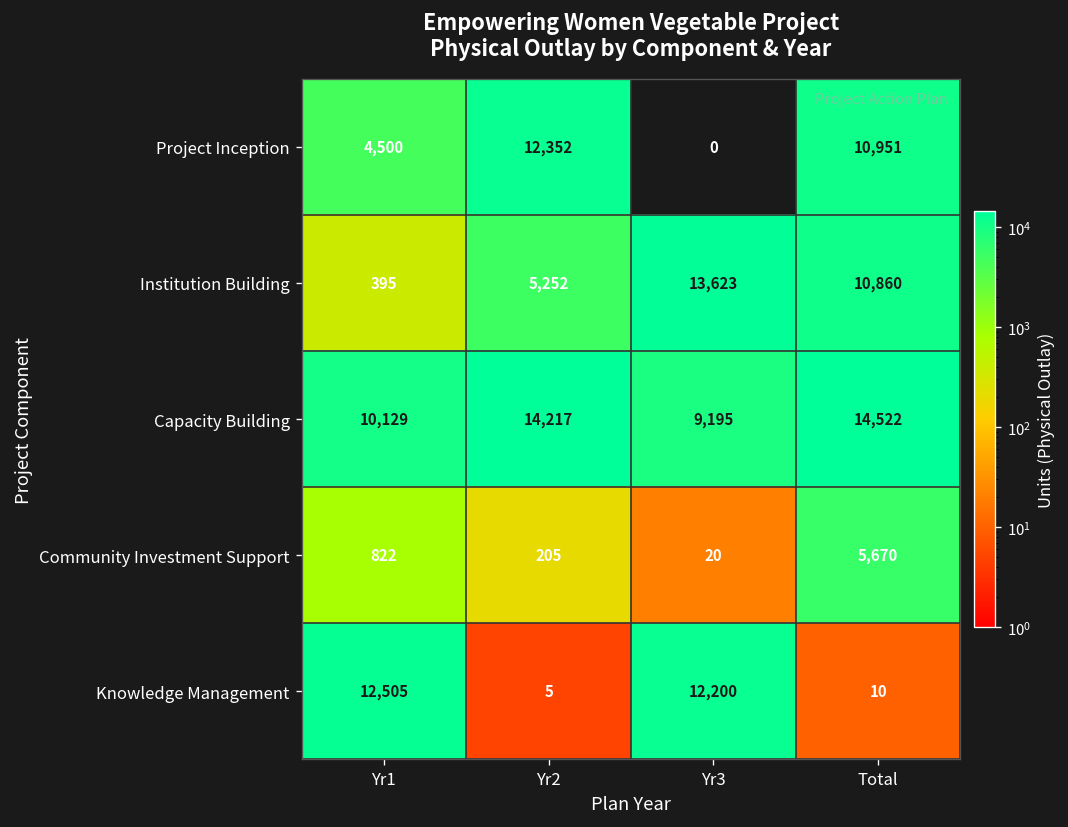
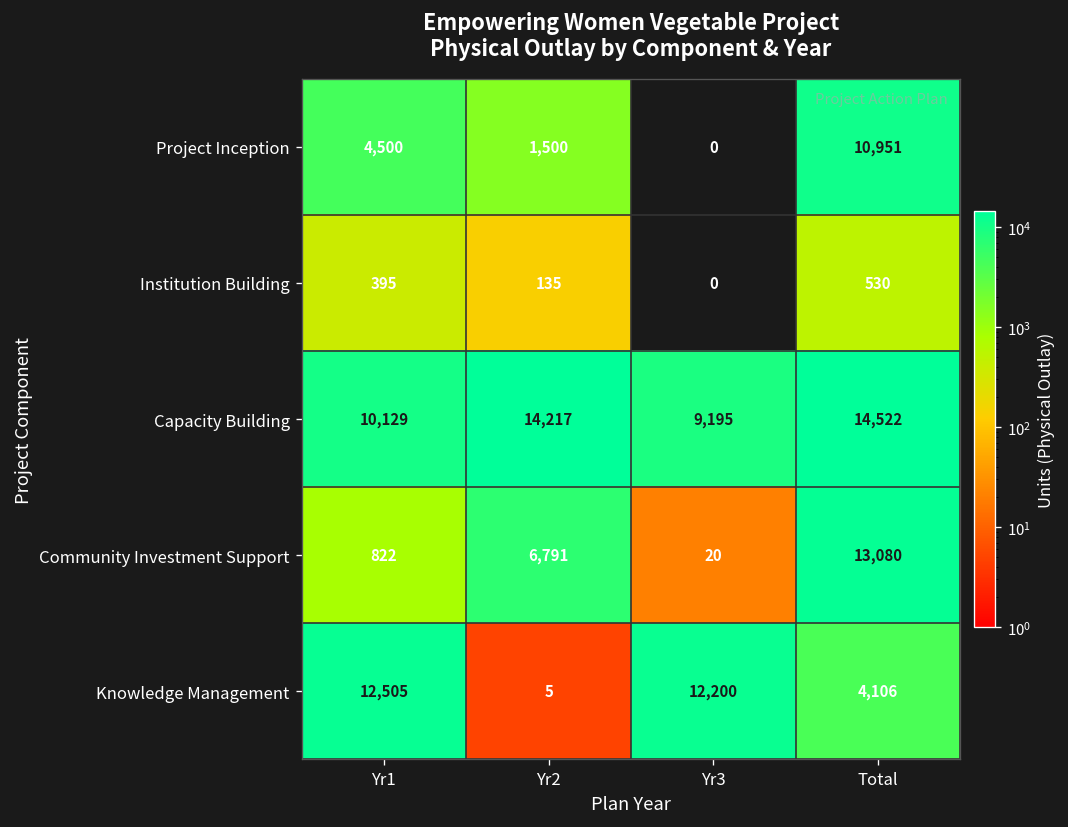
Project Inception, Yr2: 12,352 -> 1,500
Institution Building, Yr2: 5,252 -> 135
Institution Building, Yr3: 13,623 -> 0
Institution Building, Total: 10,860 -> 530
Community Investment Support, Yr2: 205 -> 6,791
Community Investment Support, Total: 5,670 -> 13,080
Knowledge Management, Total: 10 -> 4,106
